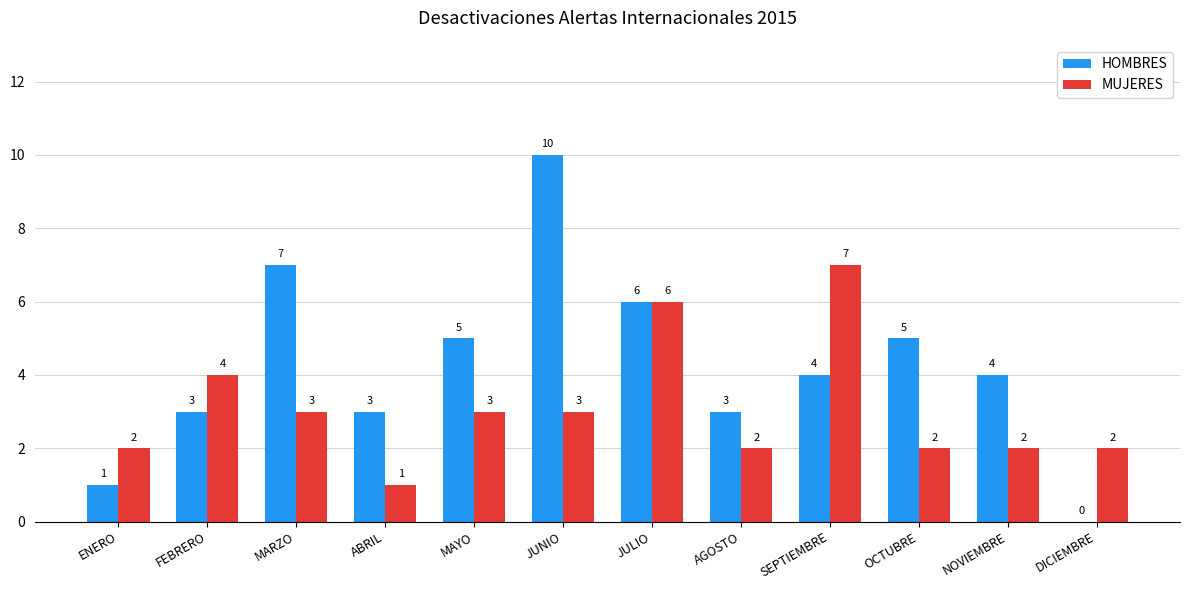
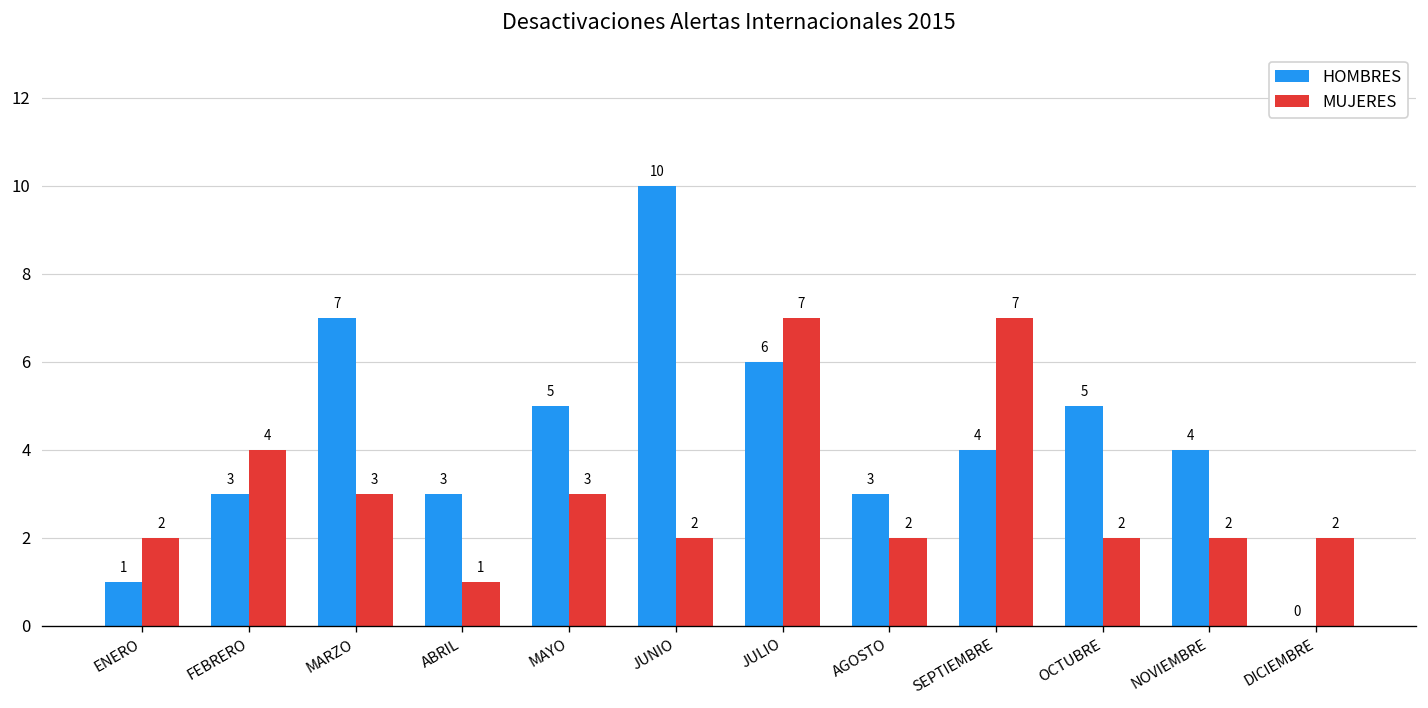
MUJERES, JUNIO: 3 -> 2
MUJERES, JULIO: 6 -> 7
